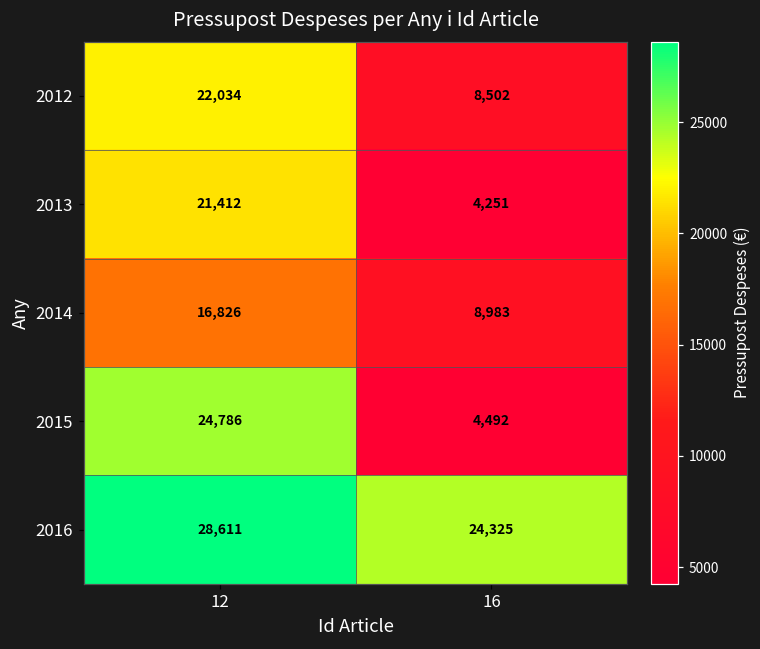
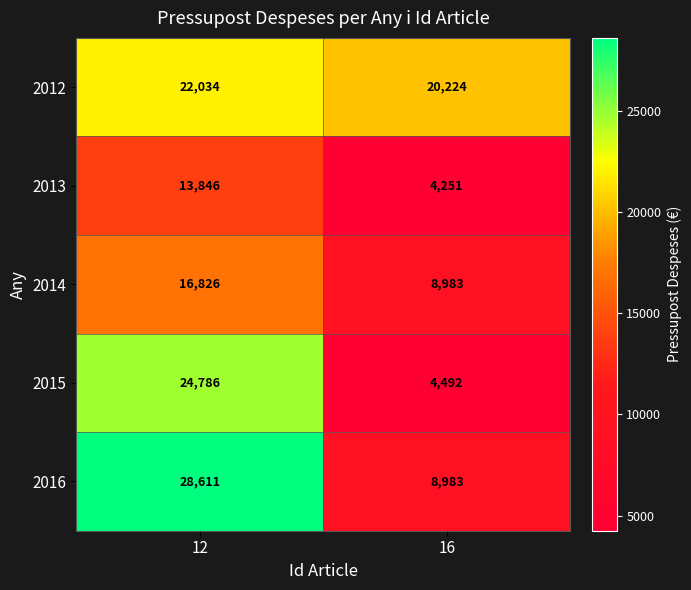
2012, 16: 8,502 -> 20,224
2013, 12: 21,412 -> 13,846
2016, 16: 24,325 -> 8,983
